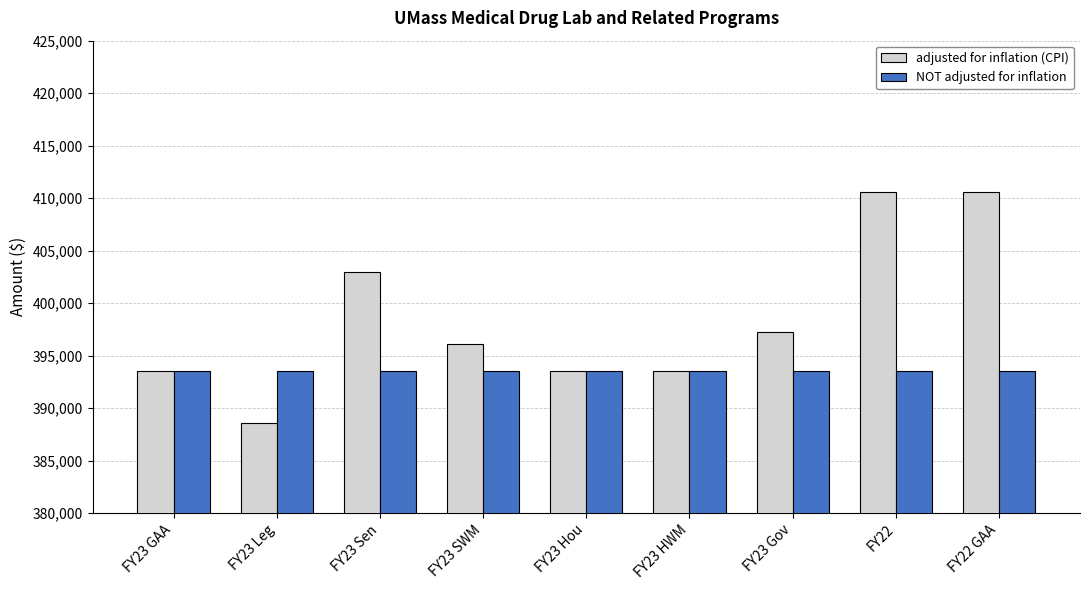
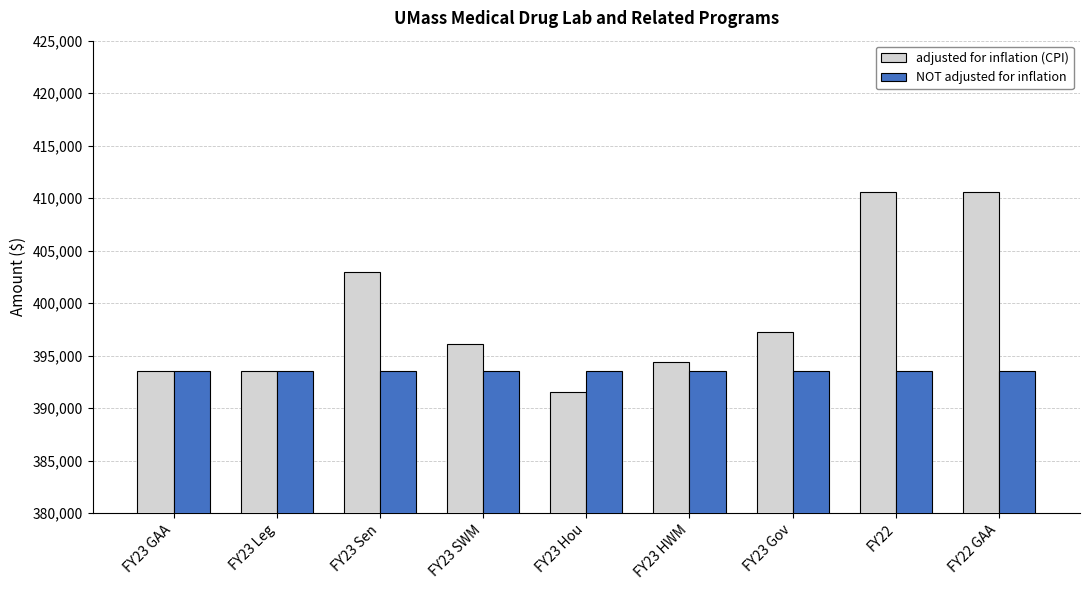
adjusted for inflation (CPI), FY23 Leg: 388,600 -> 393,600
adjusted for inflation (CPI), FY23 Hou: 393,600 -> 391,500
adjusted for inflation (CPI), FY23 HWM: 393,600 -> 394,300
